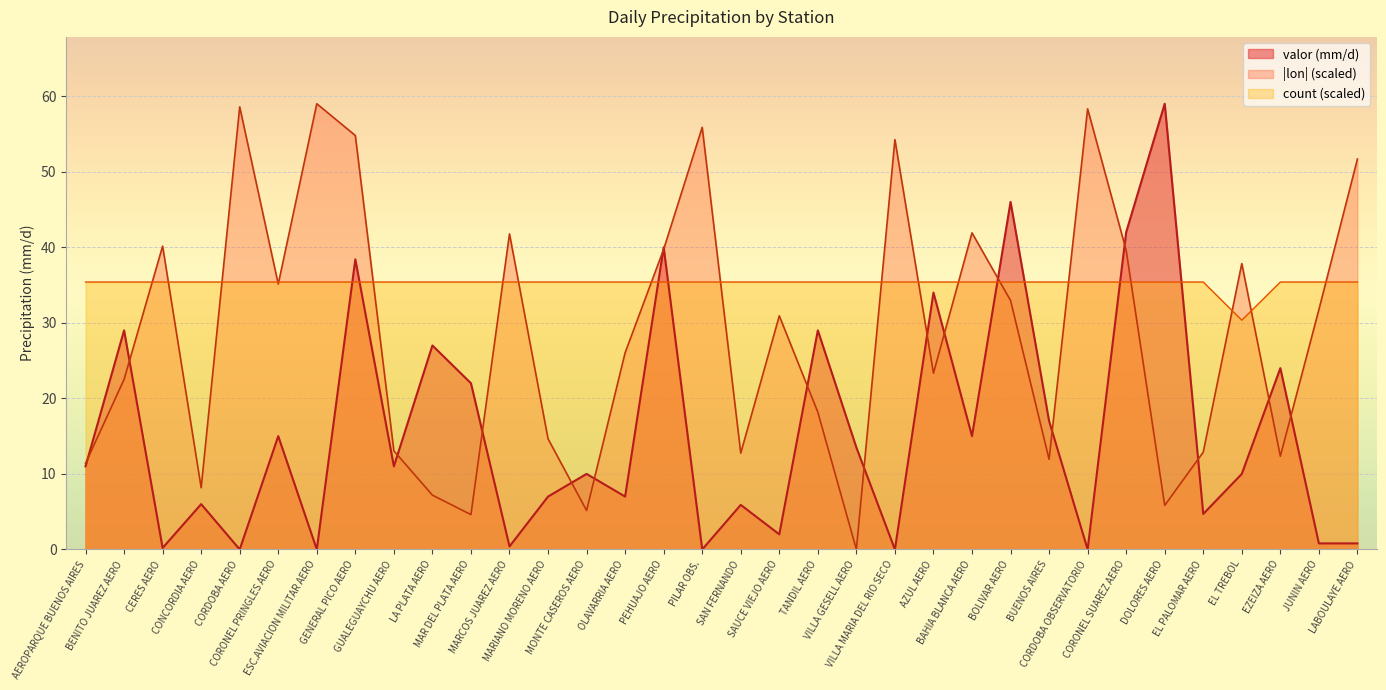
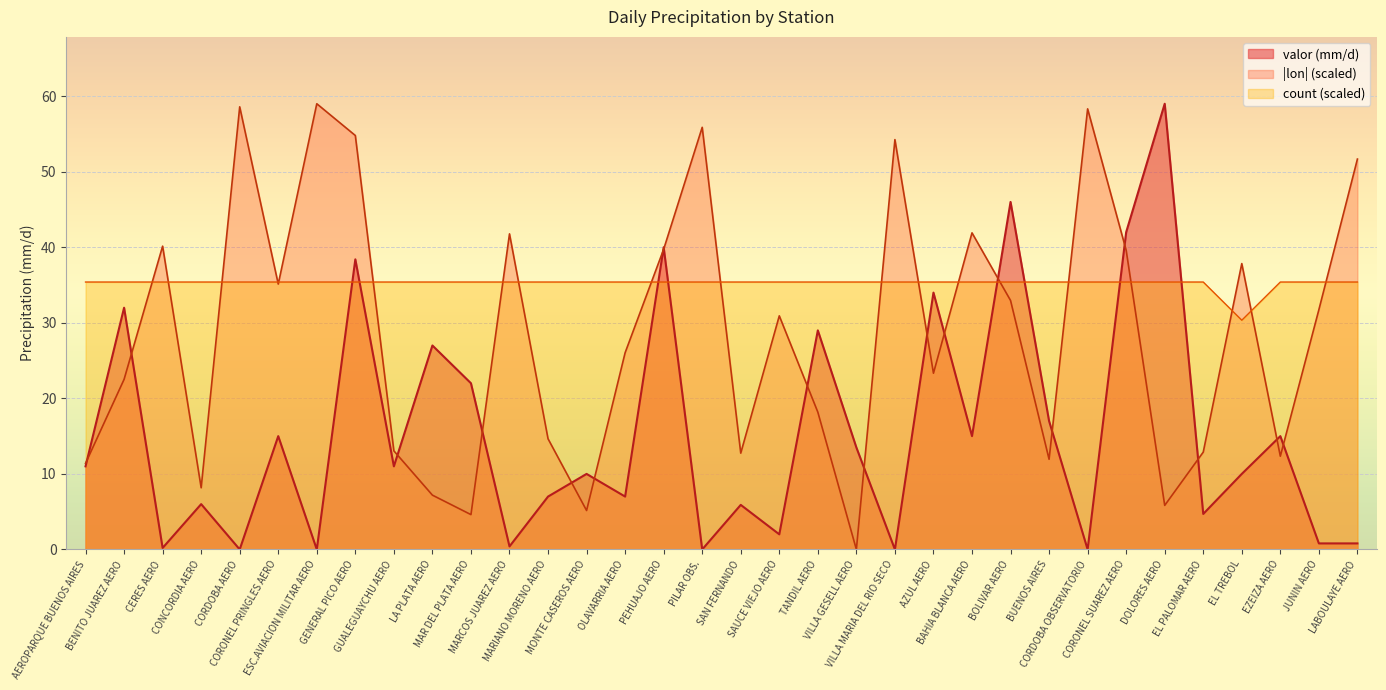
valor (mm/d), BENITO JUAREZ AERO: 29 -> 32
valor (mm/d), EZEIZA AERO: 24 -> 15
